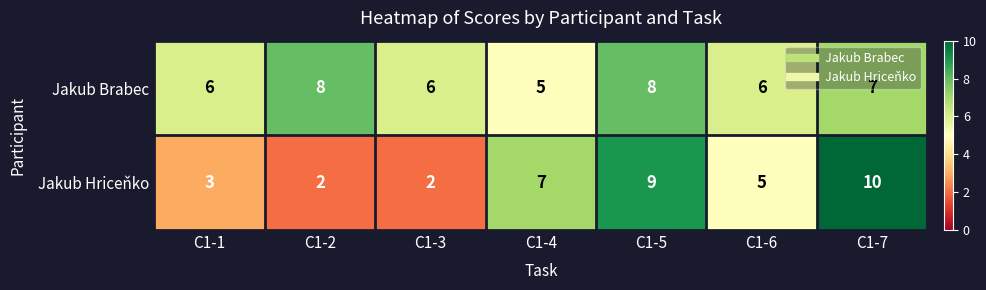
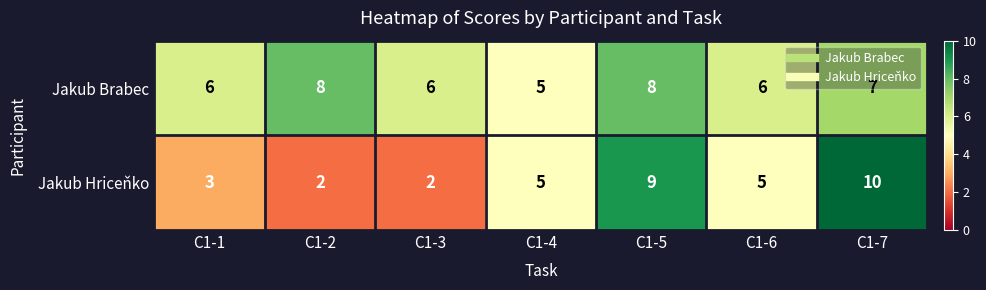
Jakub Hriceňko, C1-4: 7 -> 5
